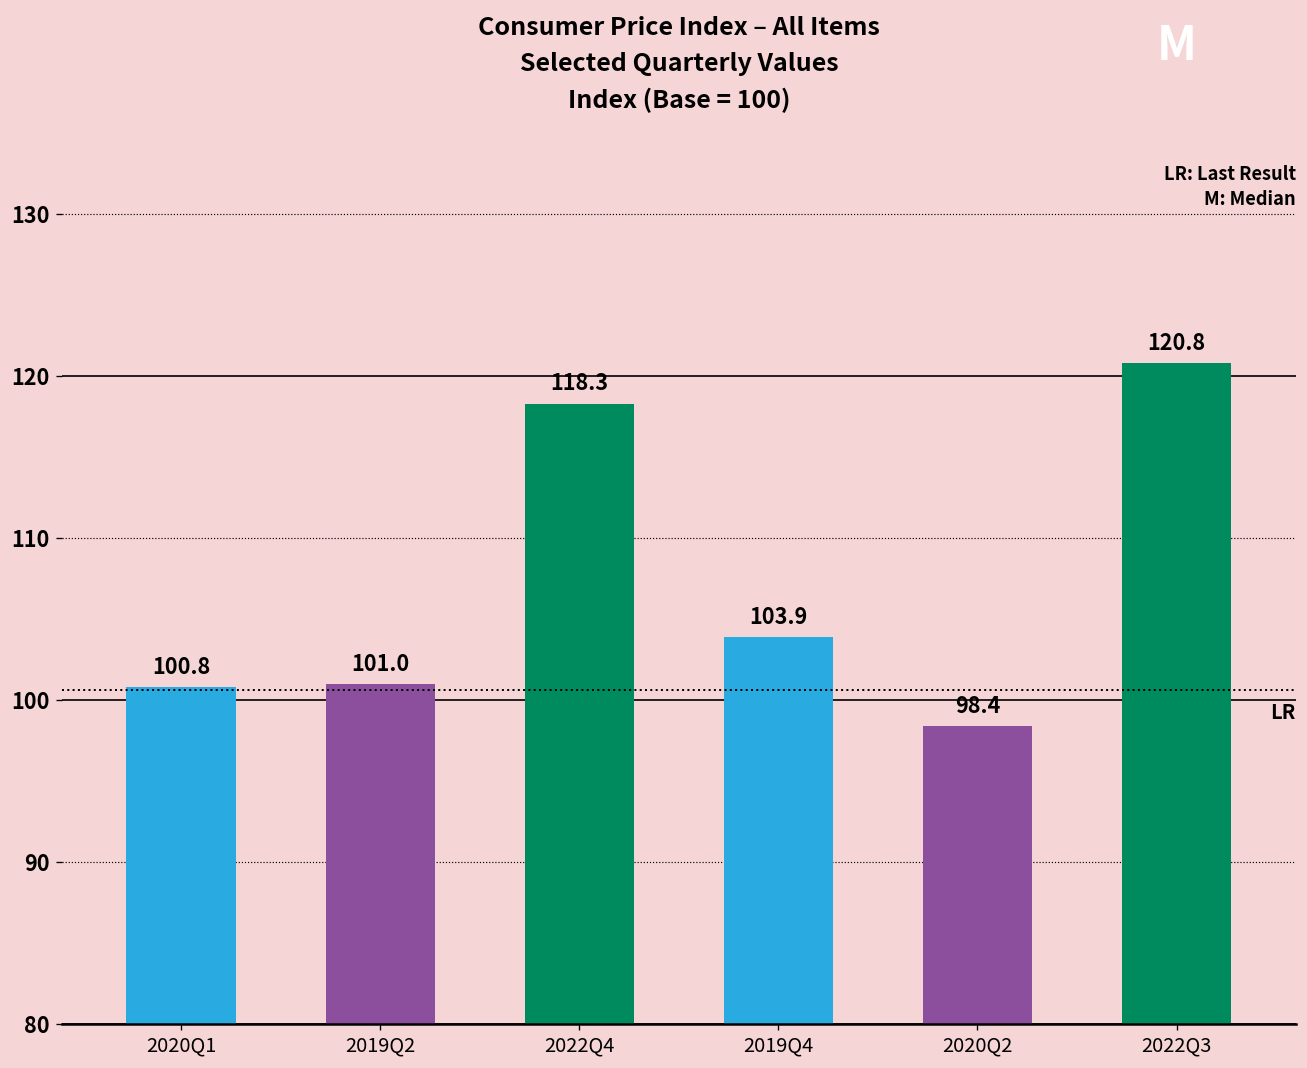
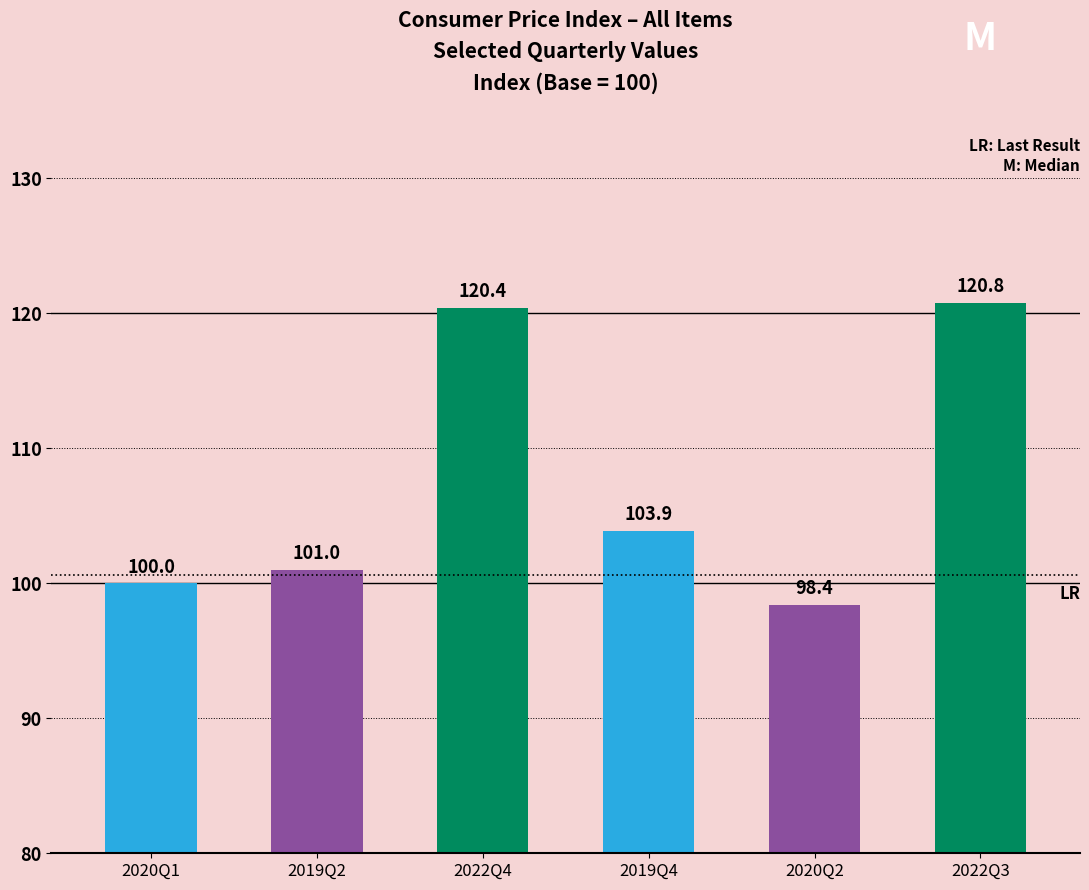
2020Q1: 100.8 -> 100.0
2022Q4: 118.3 -> 120.4
